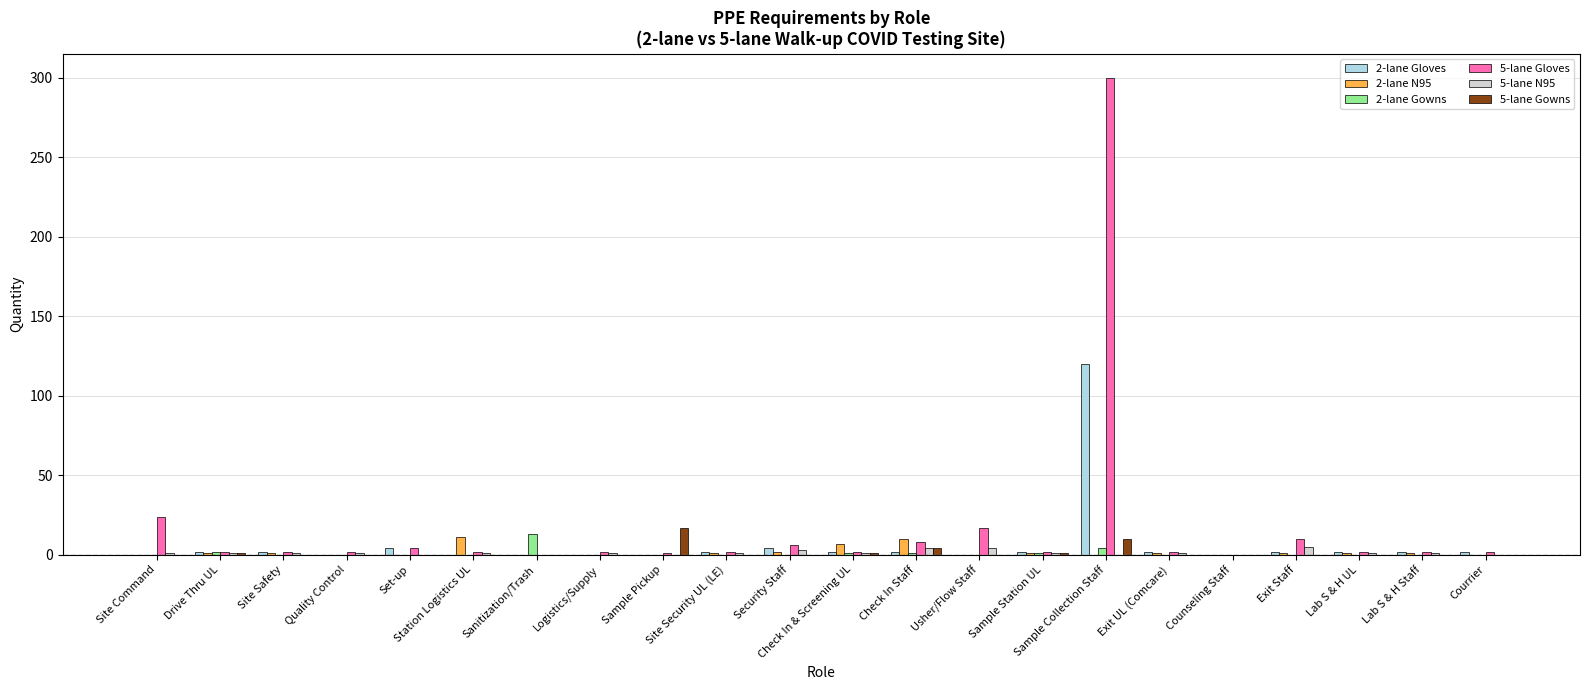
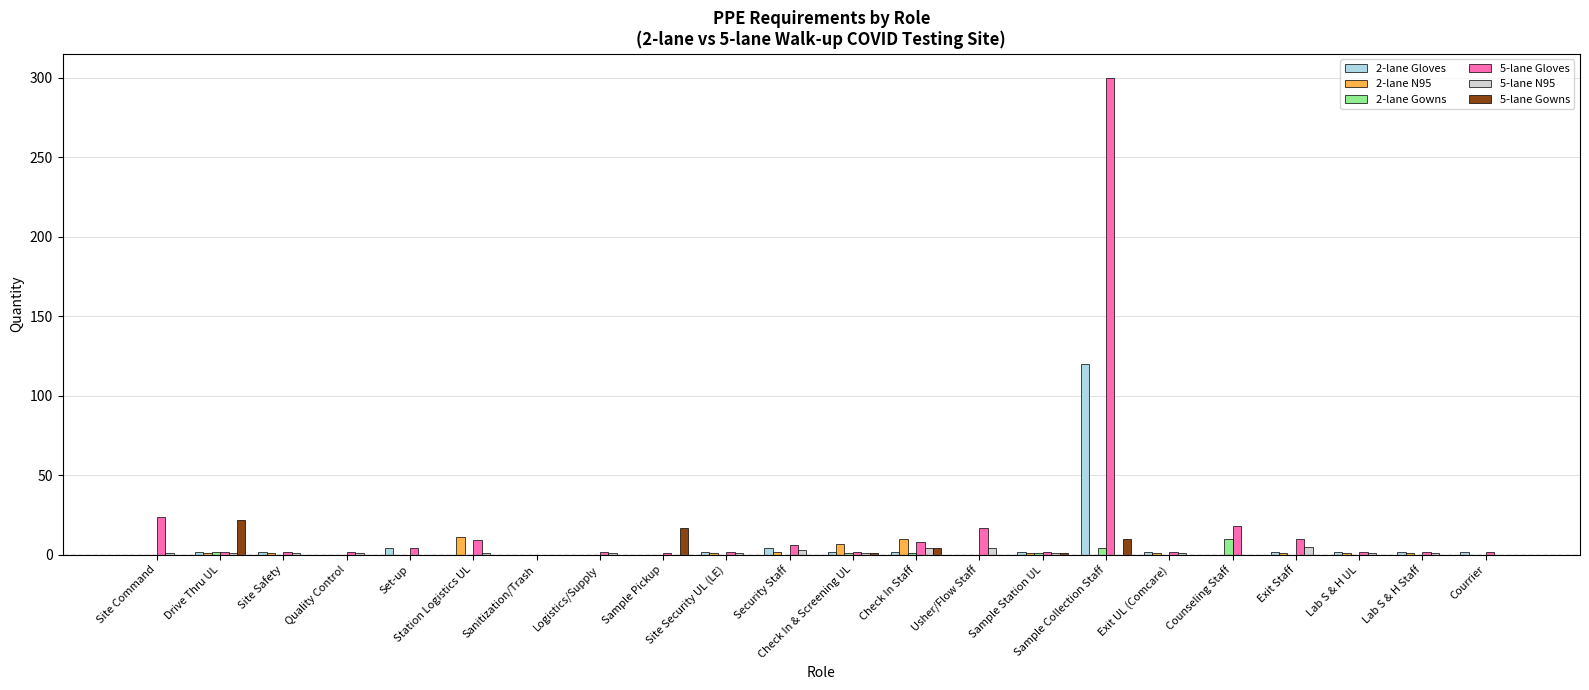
5-lane Gowns, Drive Thru UL: 1 -> 22
5-lane Gloves, Station Logistics UL: 2 -> 9
2-lane Gowns, Sanitization/Trash: 13 -> 0
2-lane Gowns, Counseling Staff: 0 -> 10
5-lane Gloves, Counseling Staff: 0 -> 18
